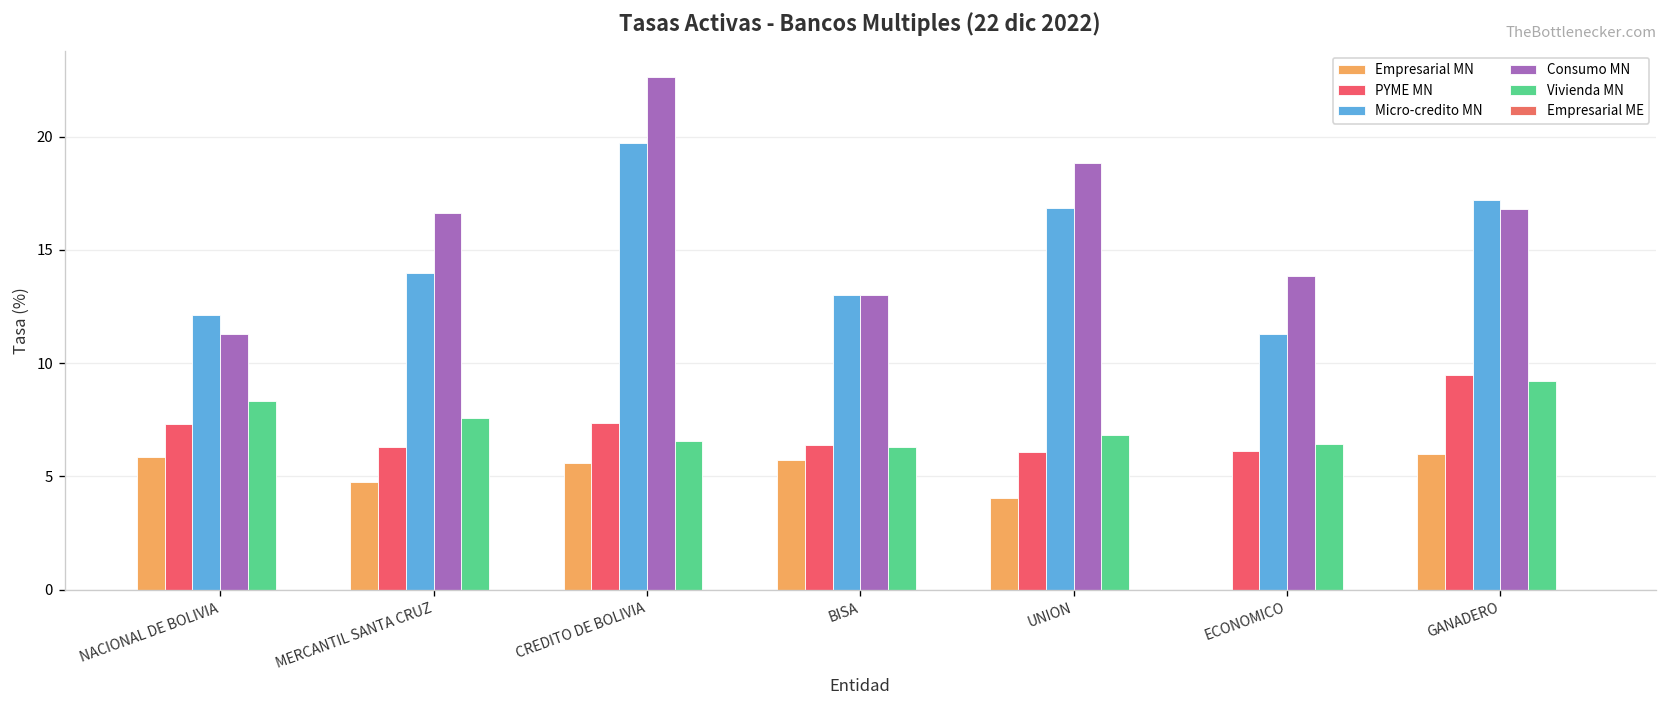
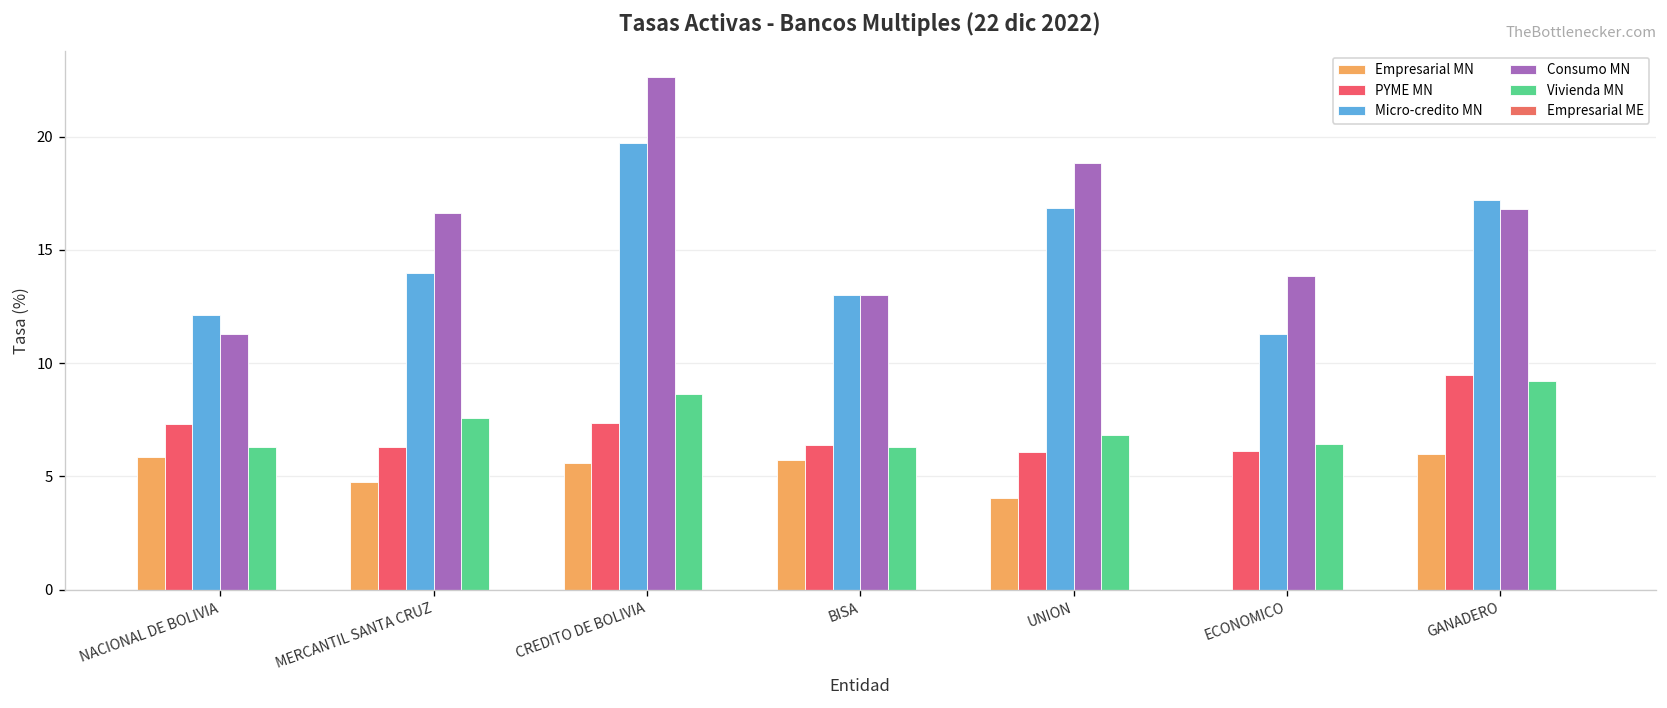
Vivienda MN, NACIONAL DE BOLIVIA: 8.3 -> 6.3
Vivienda MN, CREDITO DE BOLIVIA: 6.6 -> 8.6
